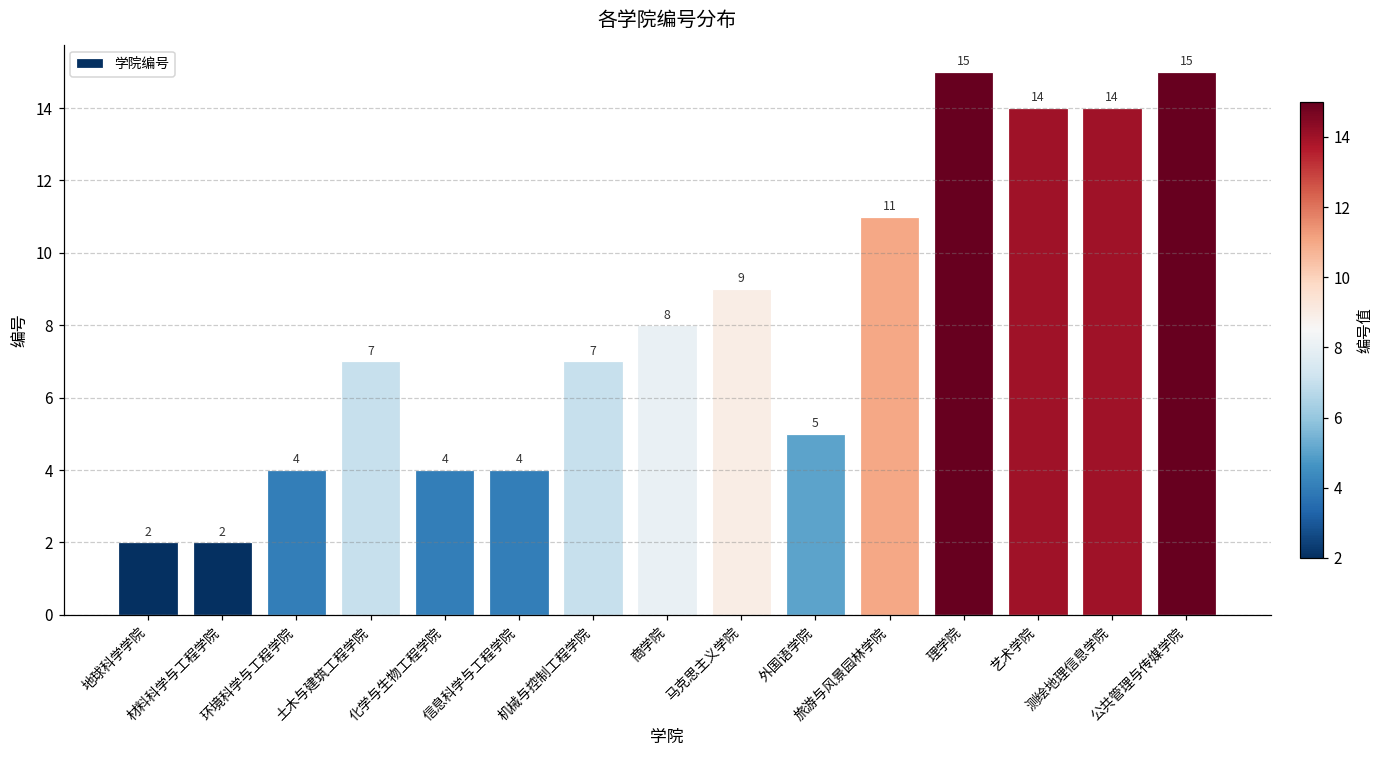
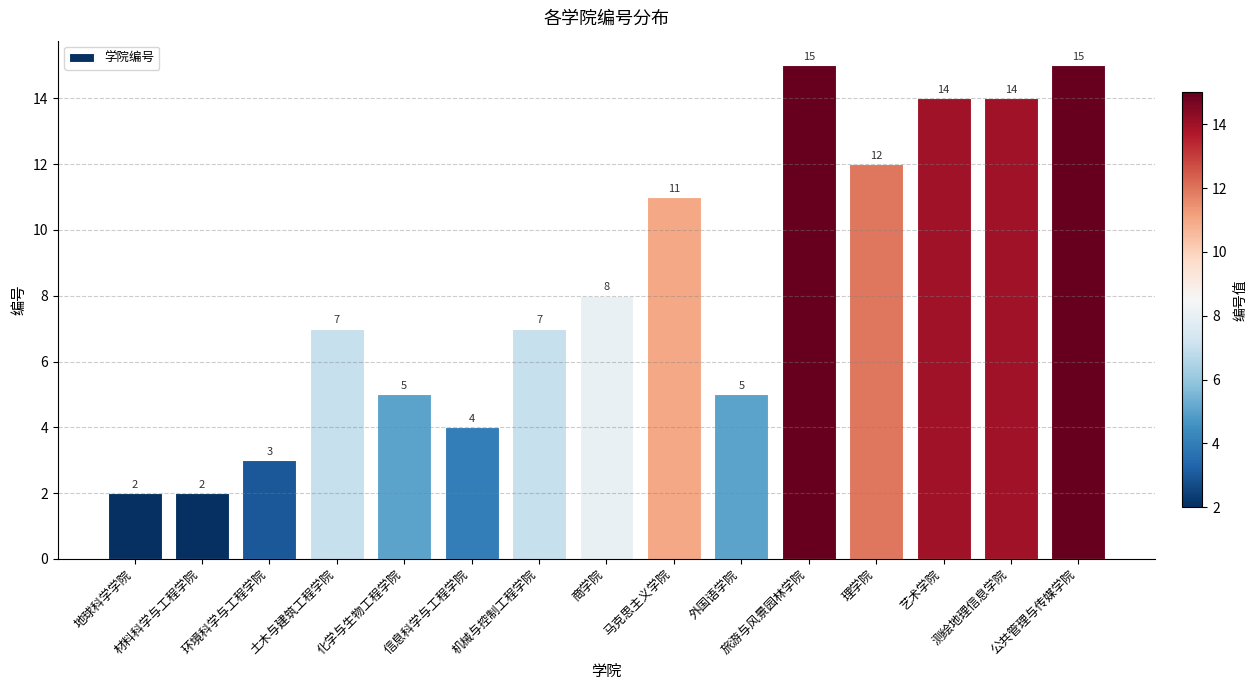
环境科学与工程学院: 4 -> 3
化学与生物工程学院: 4 -> 5
马克思主义学院: 9 -> 11
旅游与风景园林学院: 11 -> 15
理学院: 15 -> 12
